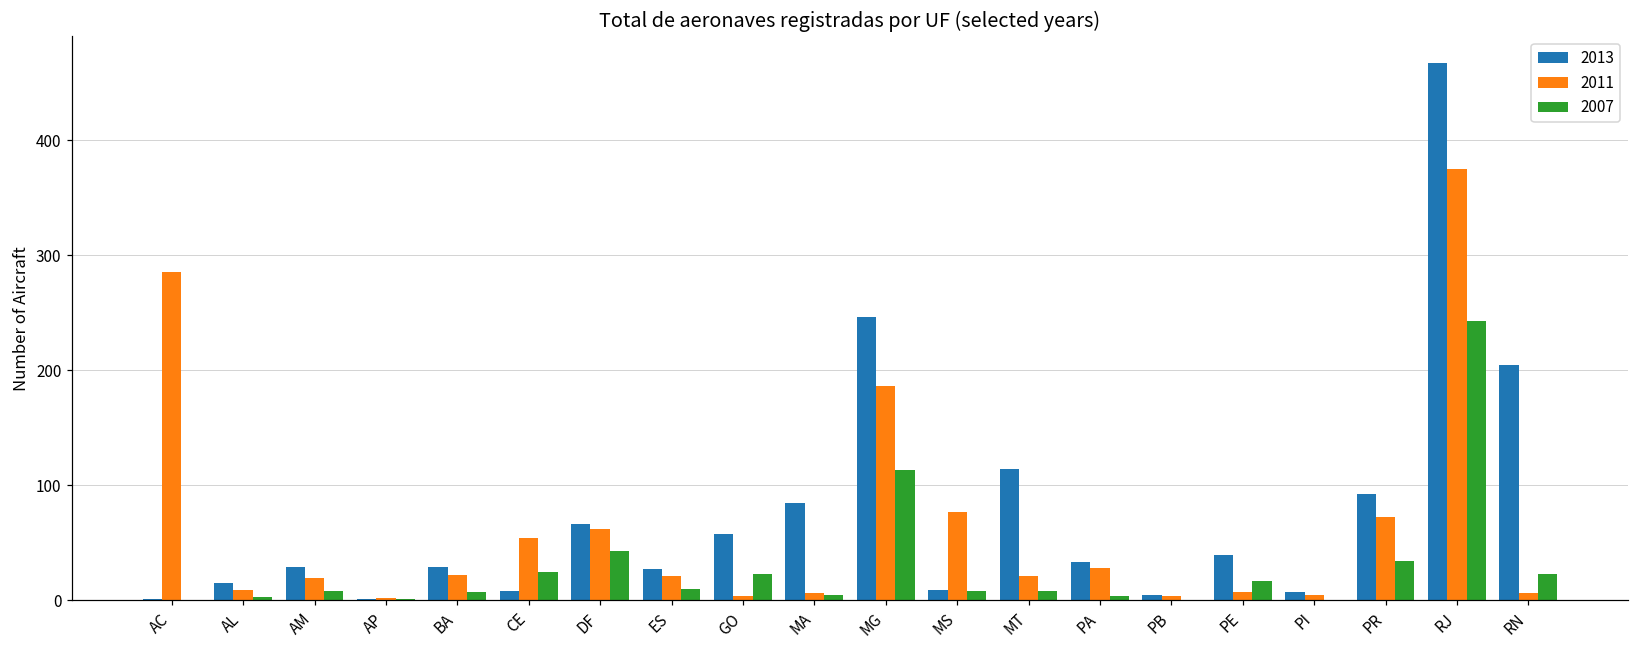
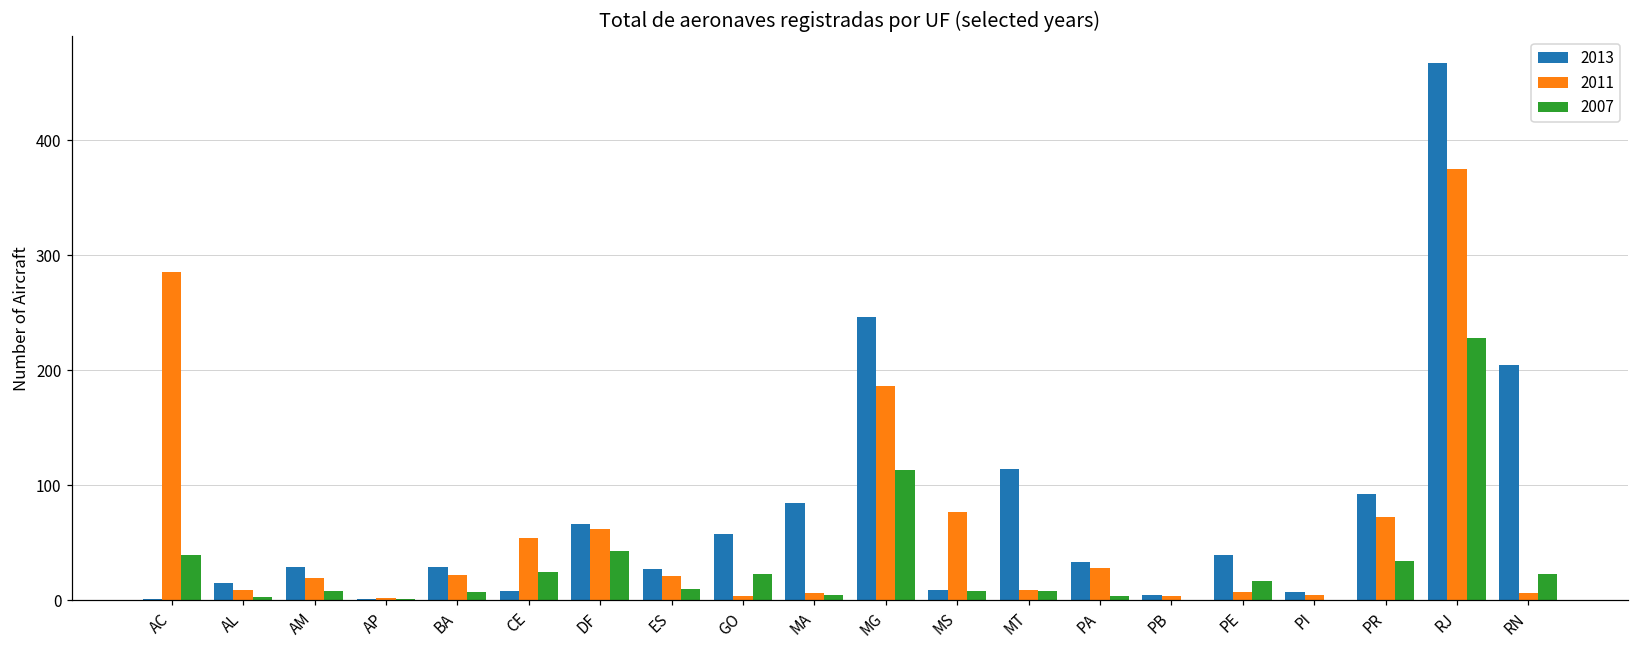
2007, AC: 0 -> 39
2011, MT: 21 -> 9
2007, RJ: 243 -> 228
